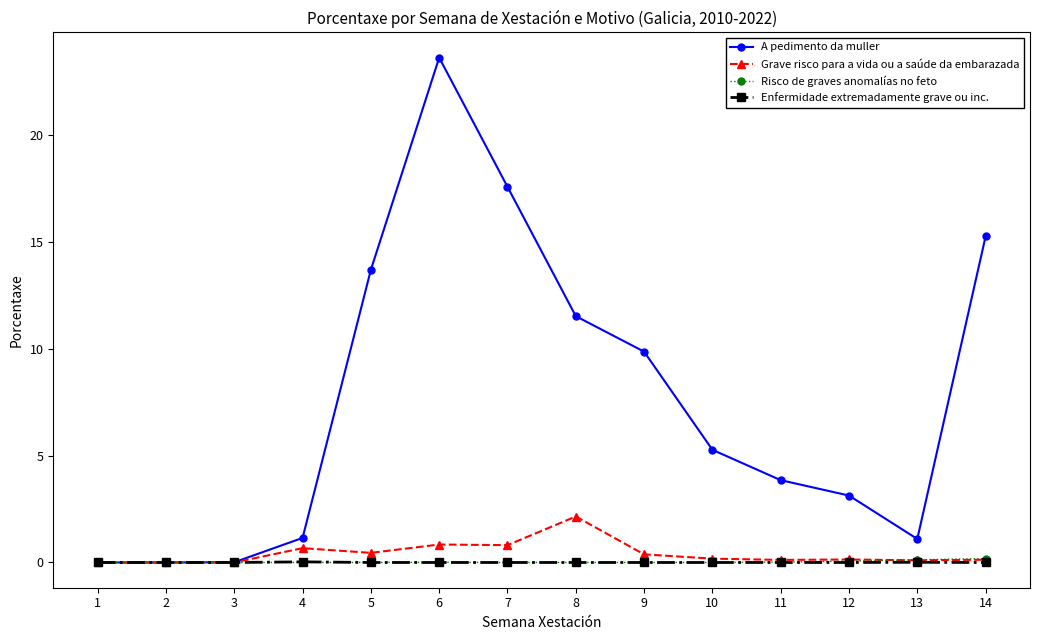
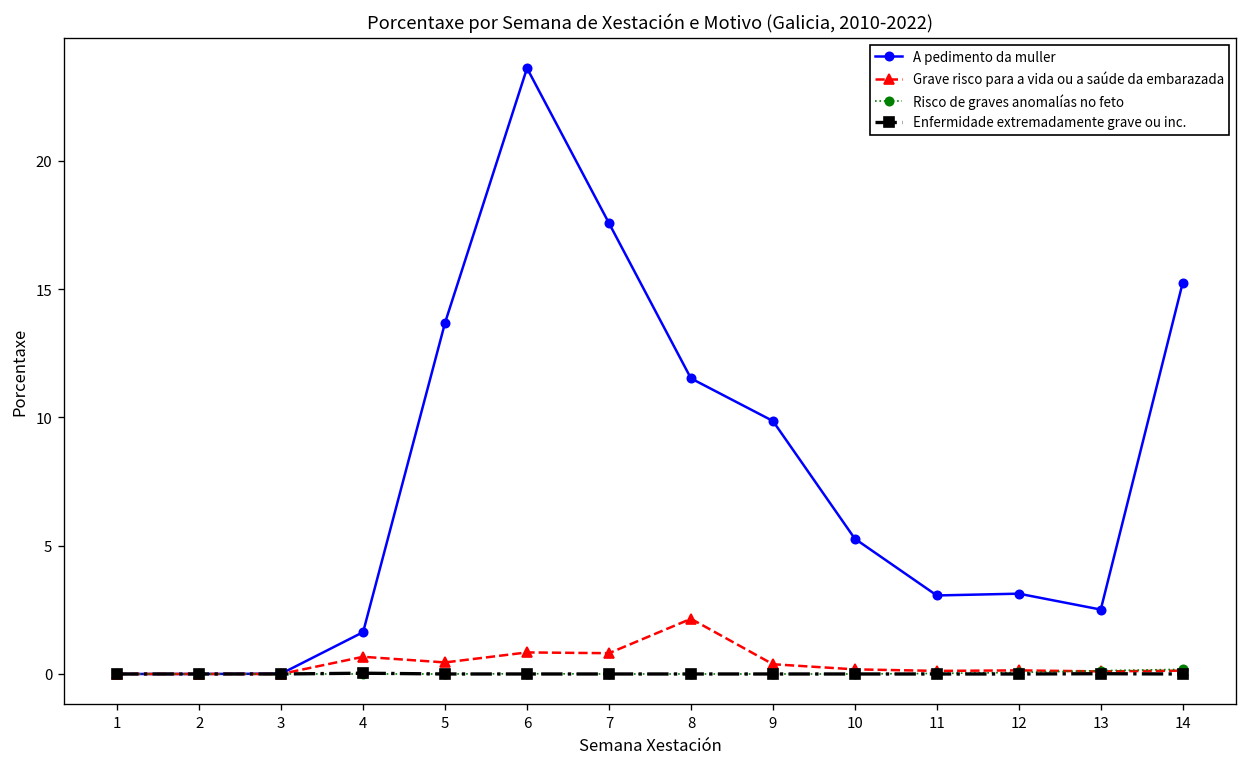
A pedimento da muller, 4: 1.2 -> 1.6
A pedimento da muller, 11: 3.9 -> 3.1
A pedimento da muller, 13: 1.1 -> 2.5
